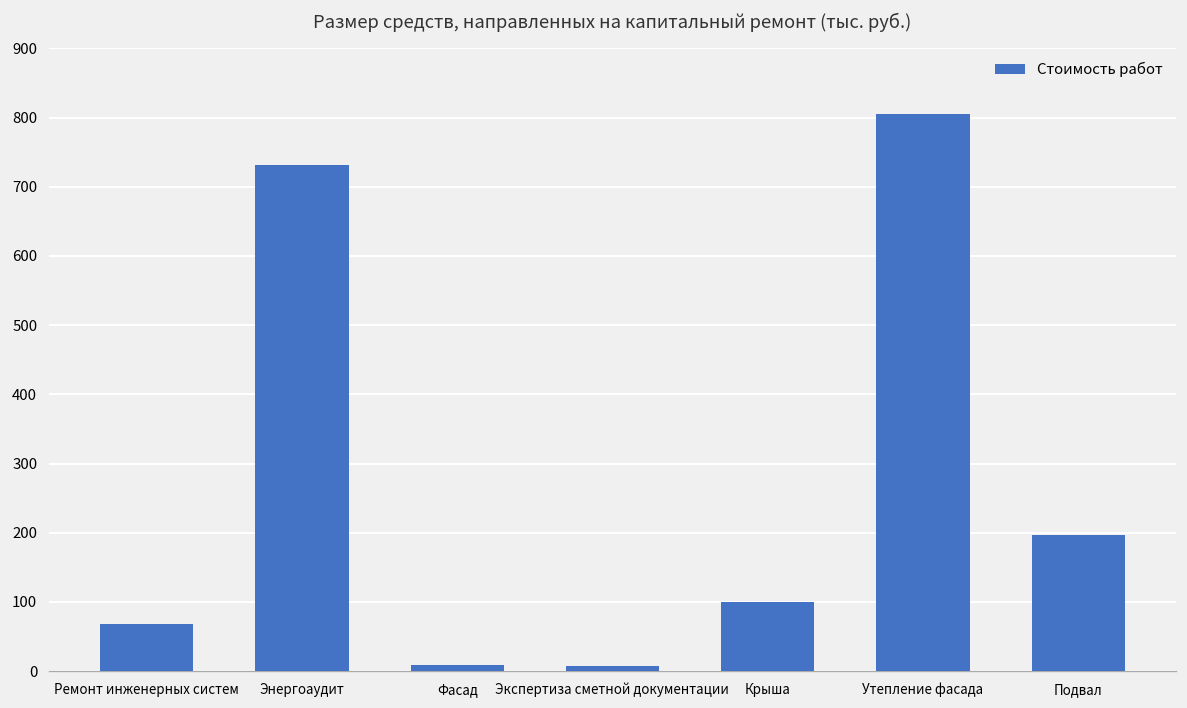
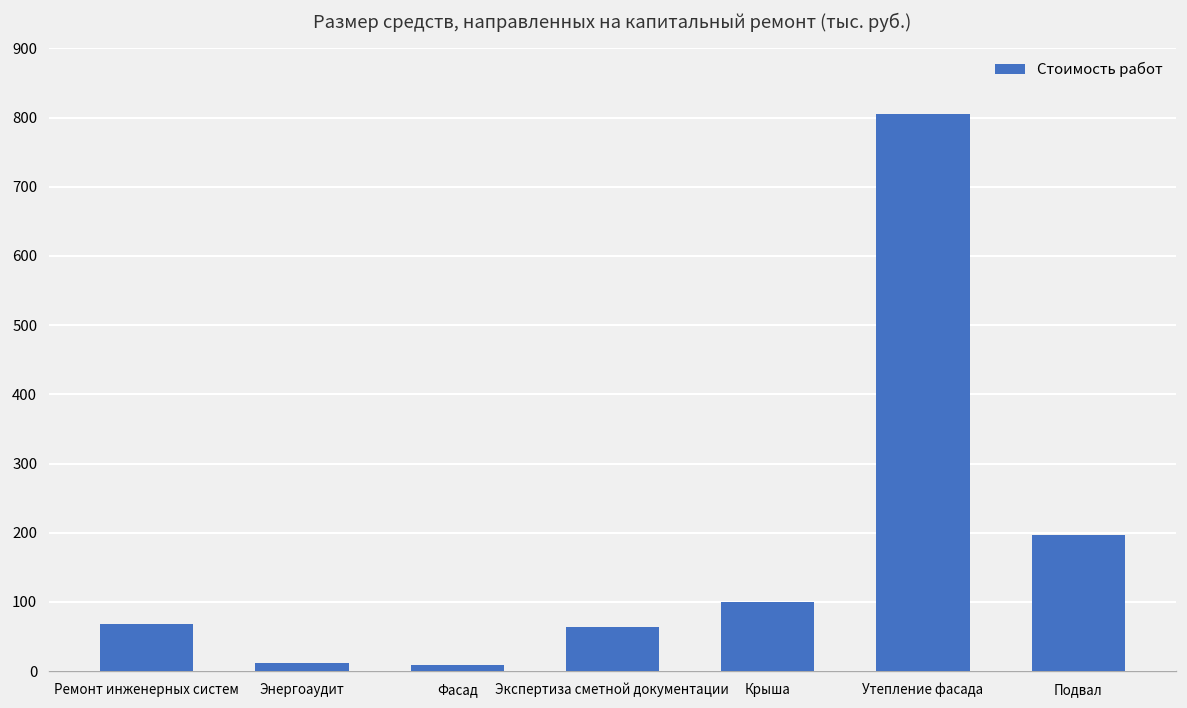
Энергоаудит: 730 -> 10
Экспертиза сметной документации: 10 -> 60
